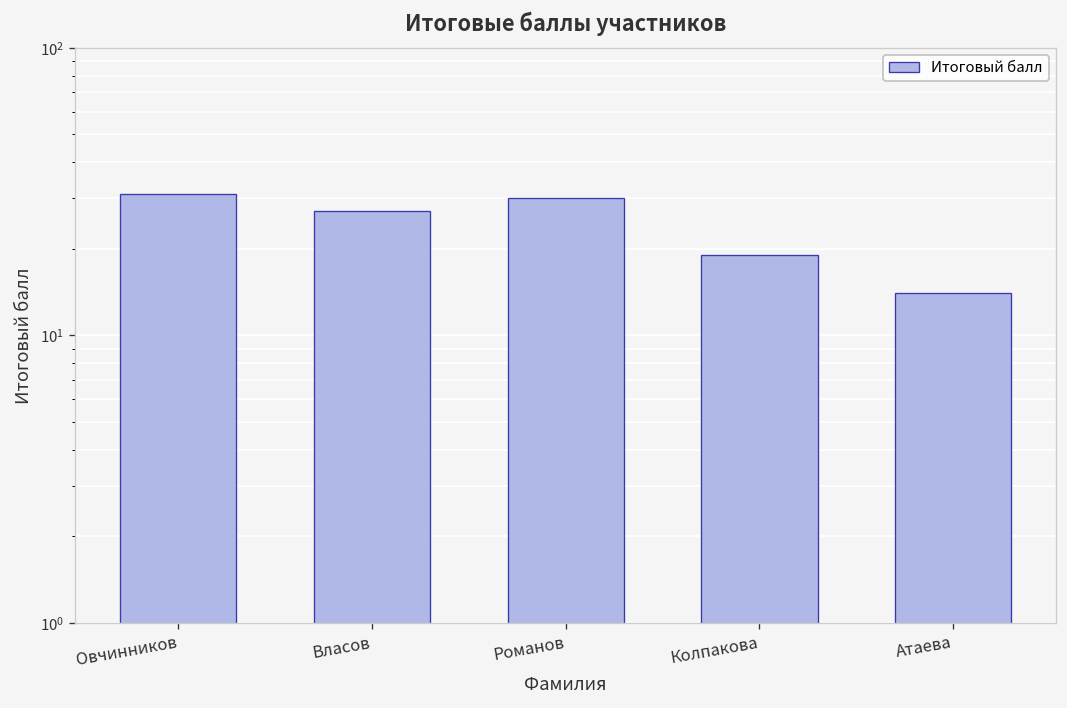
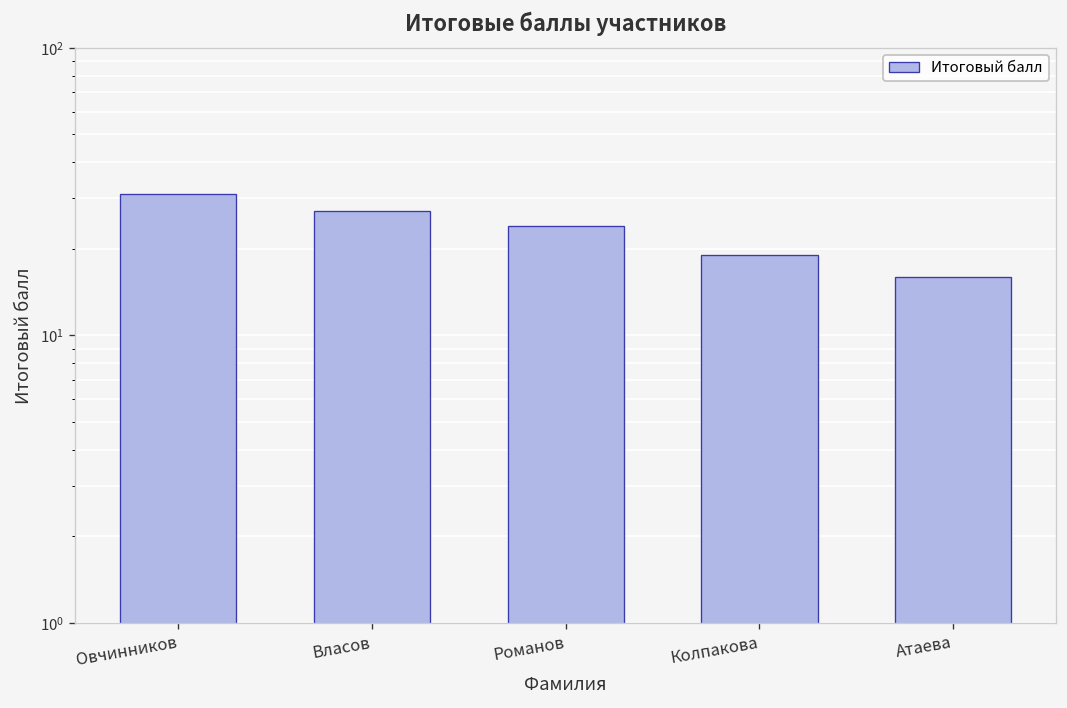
Романов: 30 -> 24
Атаева: 14 -> 16
